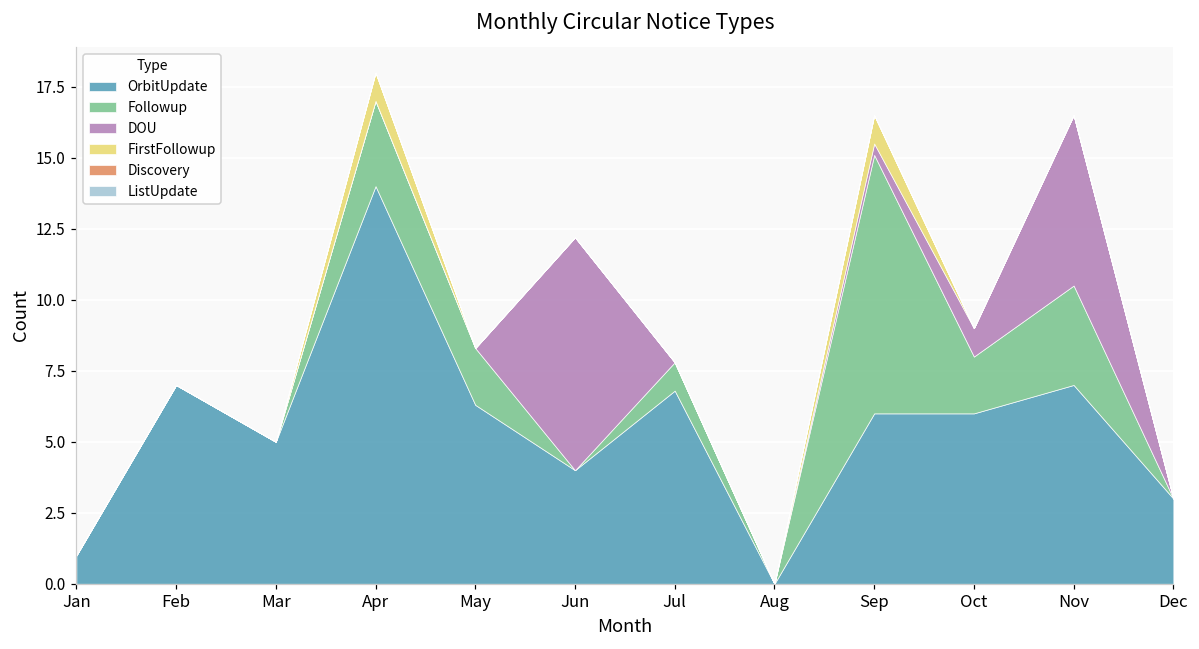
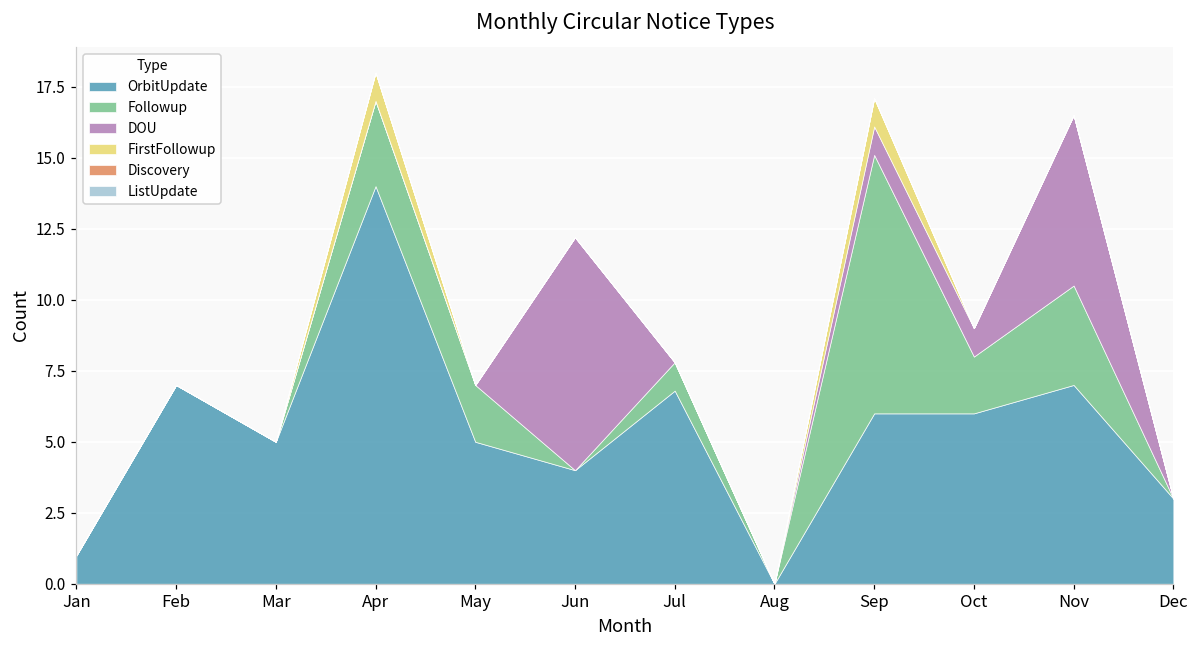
OrbitUpdate, May: 6.3 -> 5.0
DOU, Sep: 0.4 -> 1.0
